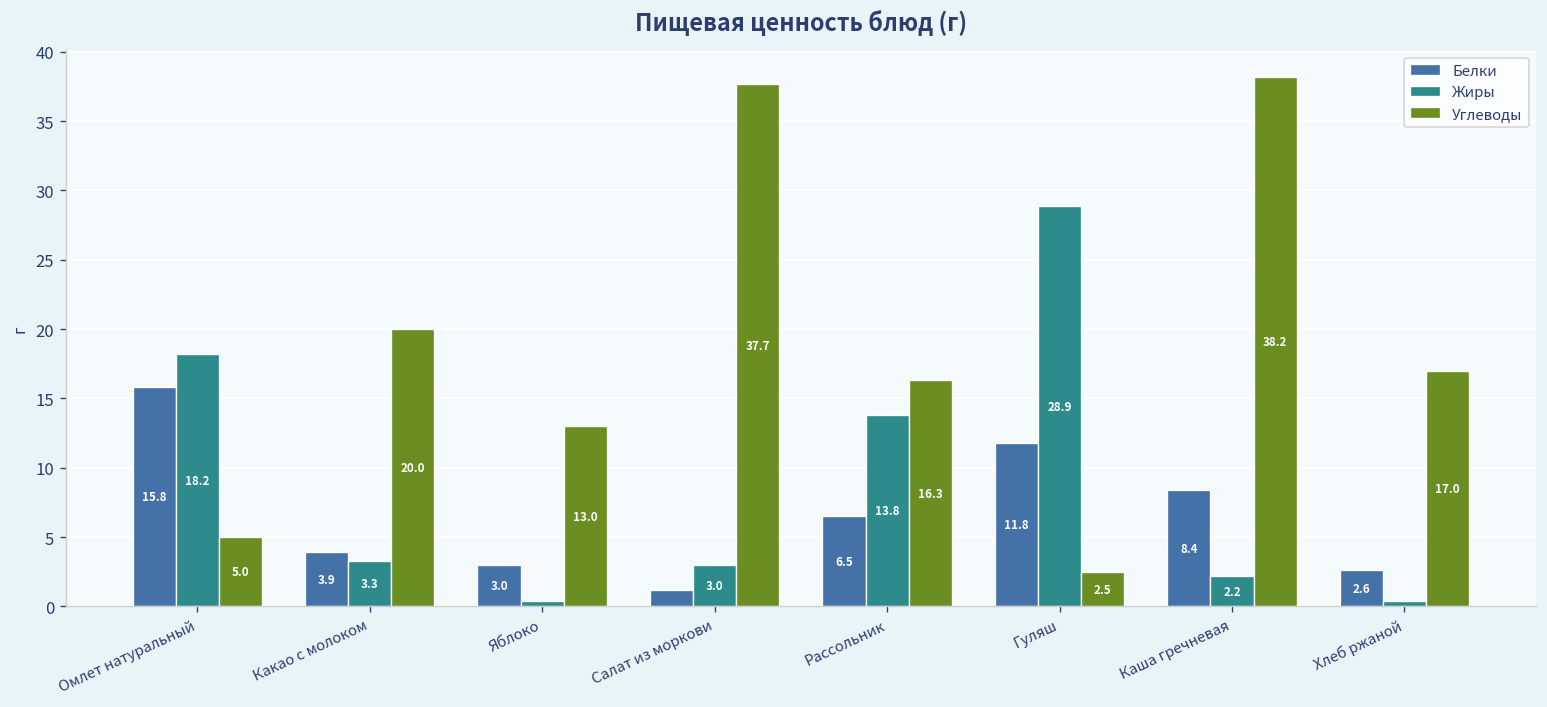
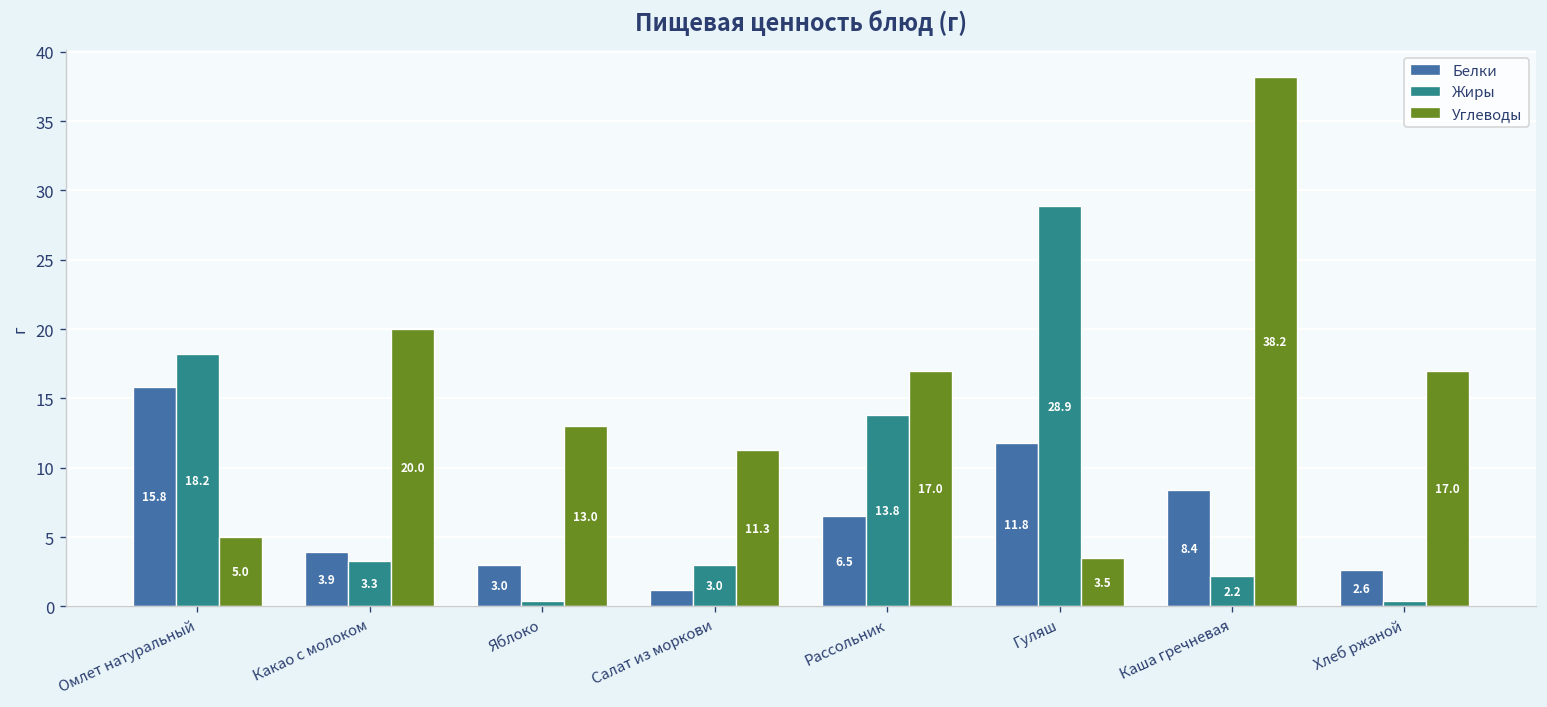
Углеводы, Салат из моркови: 37.7 -> 11.3
Углеводы, Рассольник: 16.3 -> 17.0
Углеводы, Гуляш: 2.5 -> 3.5
